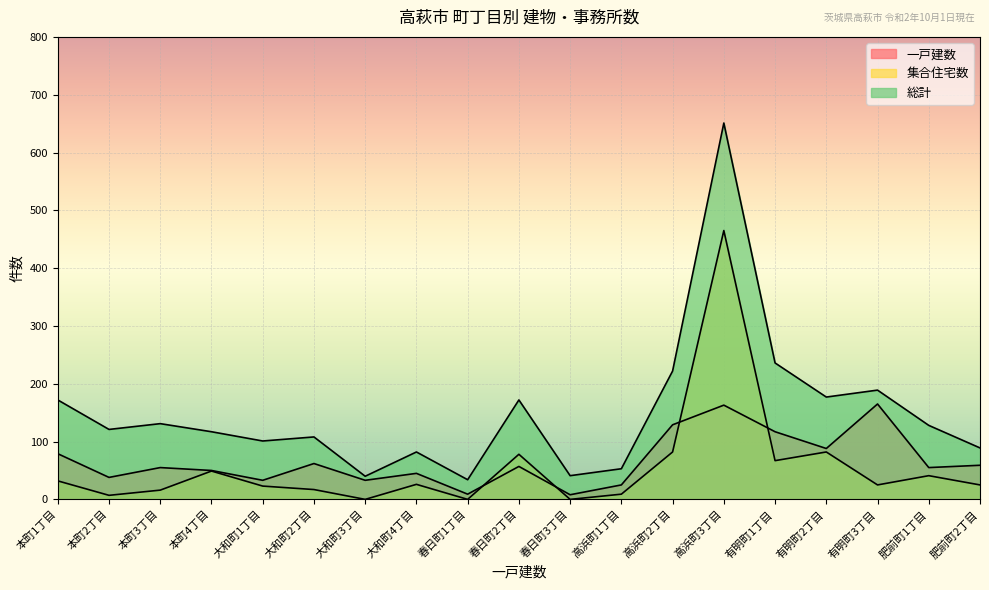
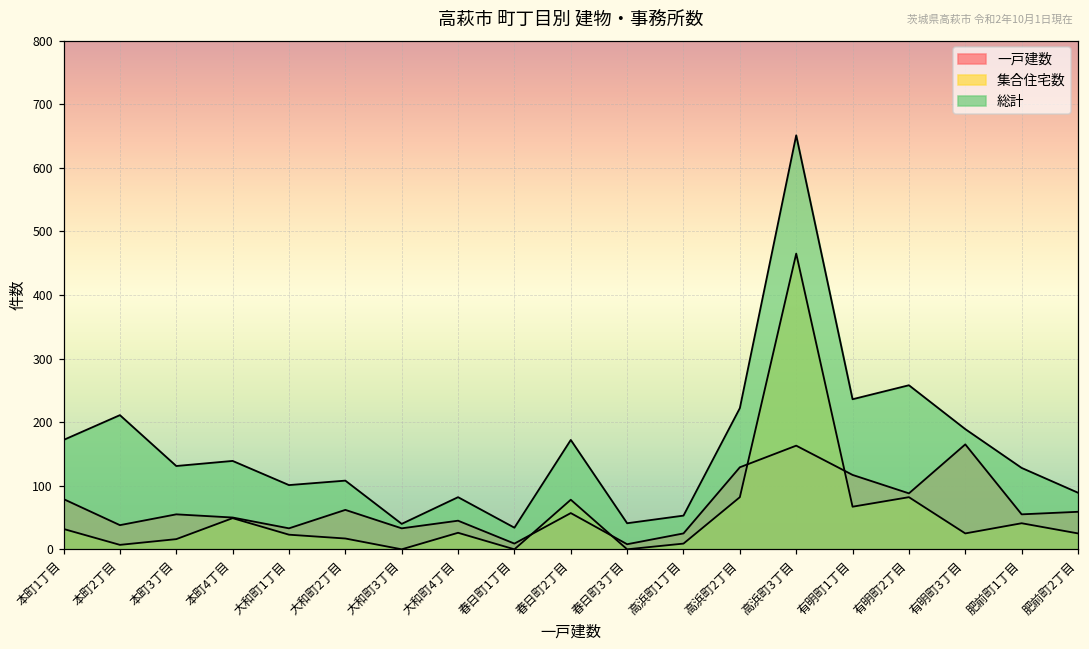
総計, 本町2丁目: 120 -> 210
総計, 本町4丁目: 120 -> 140
総計, 有明町2丁目: 180 -> 260
